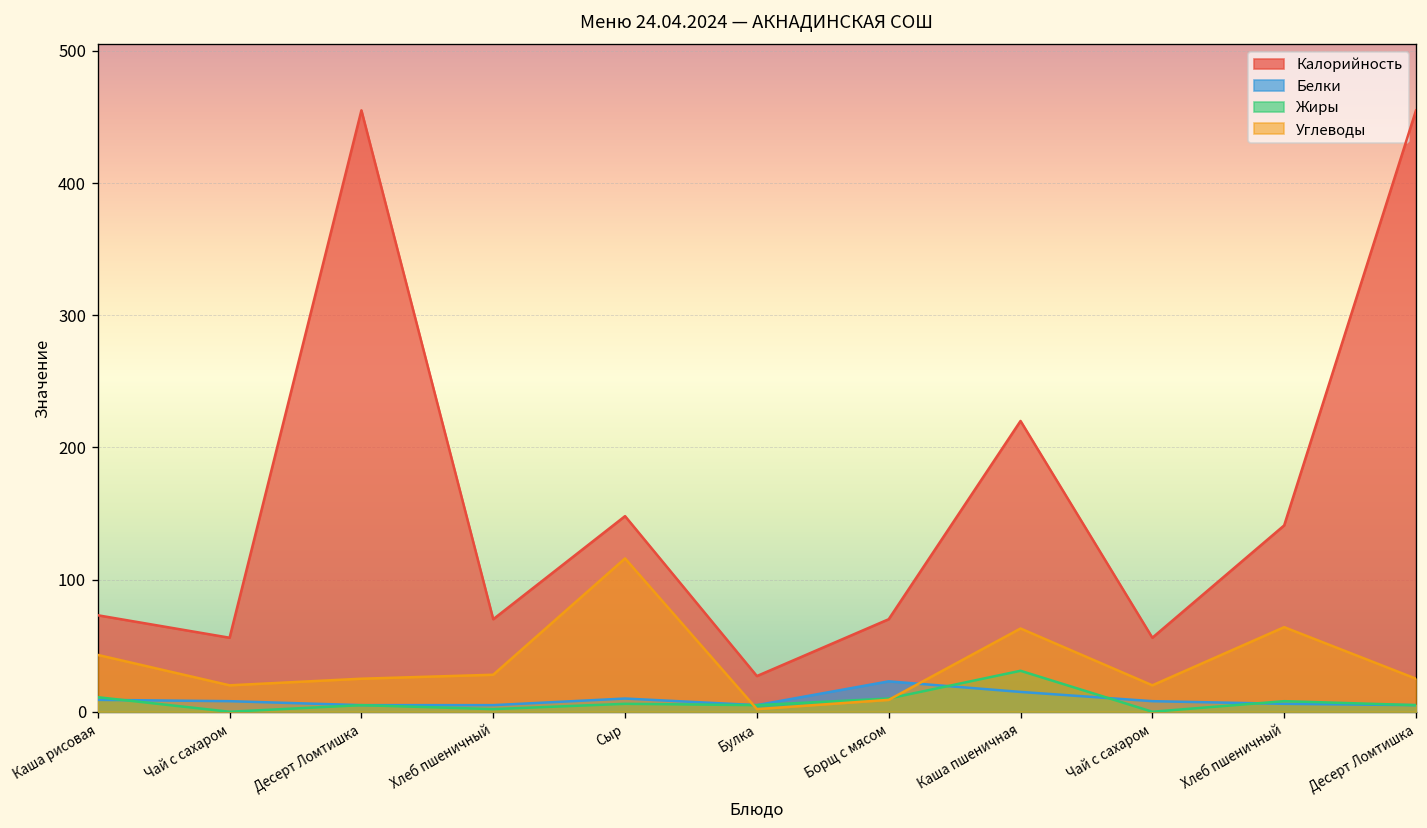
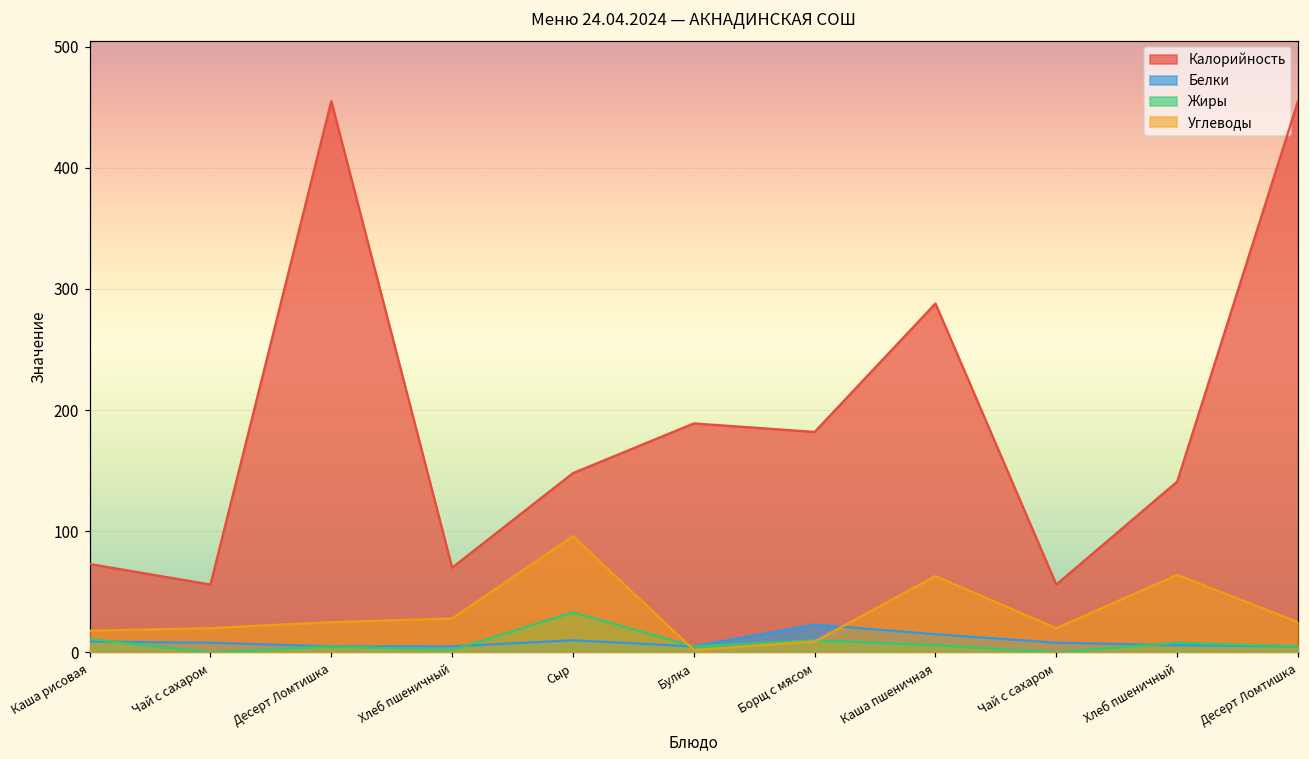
Углеводы, Каша рисовая: 43 -> 18
Жиры, Сыр: 6 -> 33
Углеводы, Сыр: 116 -> 96
Калорийность, Булка: 27 -> 189
Калорийность, Борщ с мясом: 70 -> 182
Калорийность, Каша пшеничная: 220 -> 288
Жиры, Каша пшеничная: 31 -> 6
